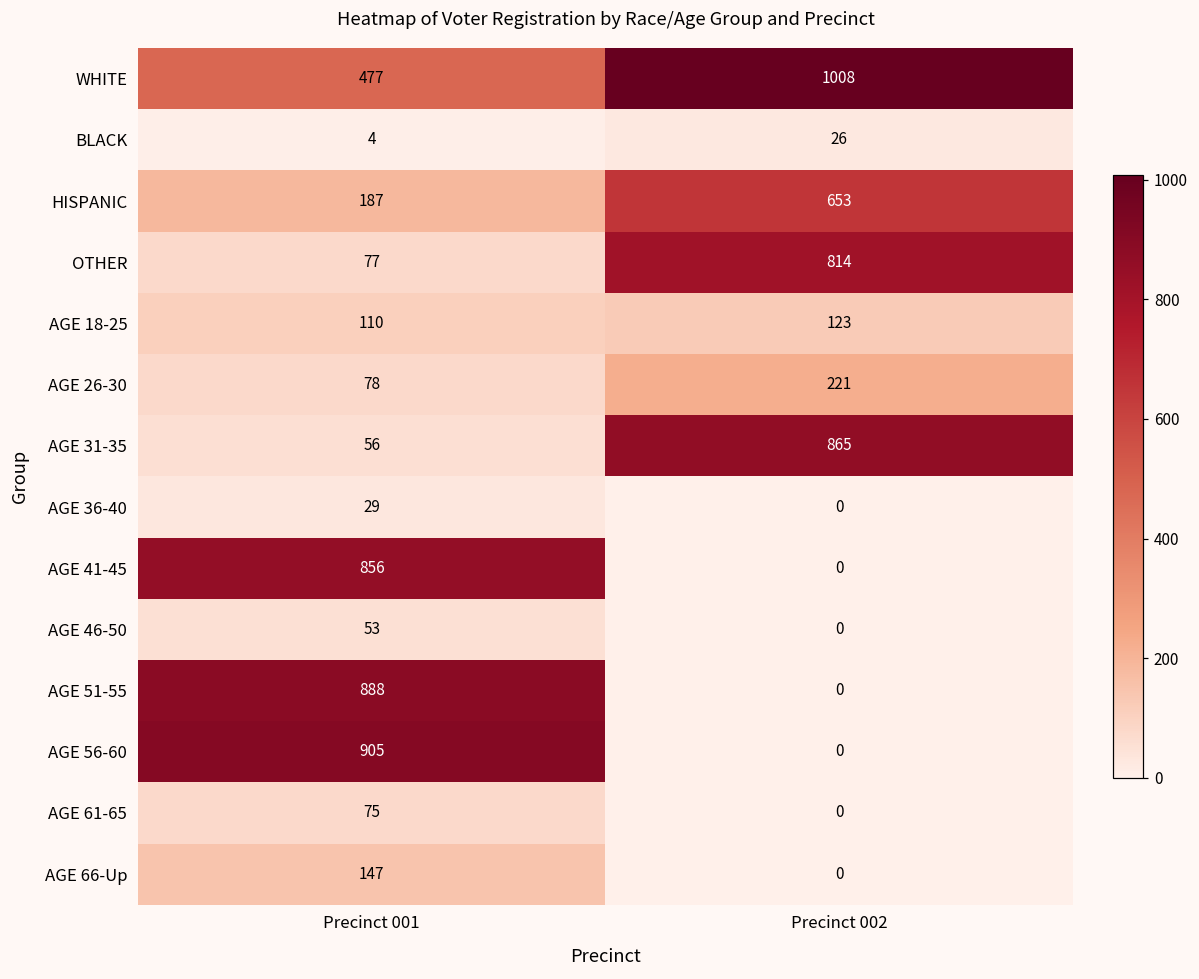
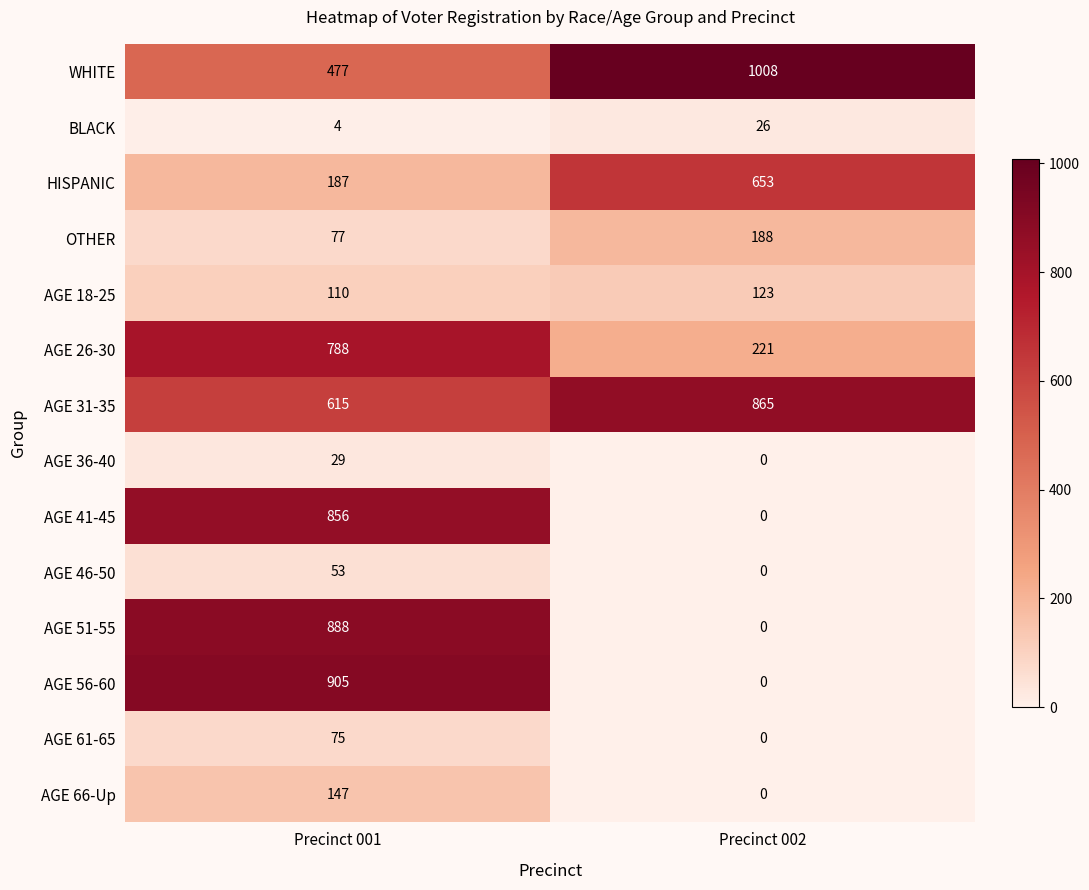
OTHER, Precinct 002: 814 -> 188
AGE 26-30, Precinct 001: 78 -> 788
AGE 31-35, Precinct 001: 56 -> 615
